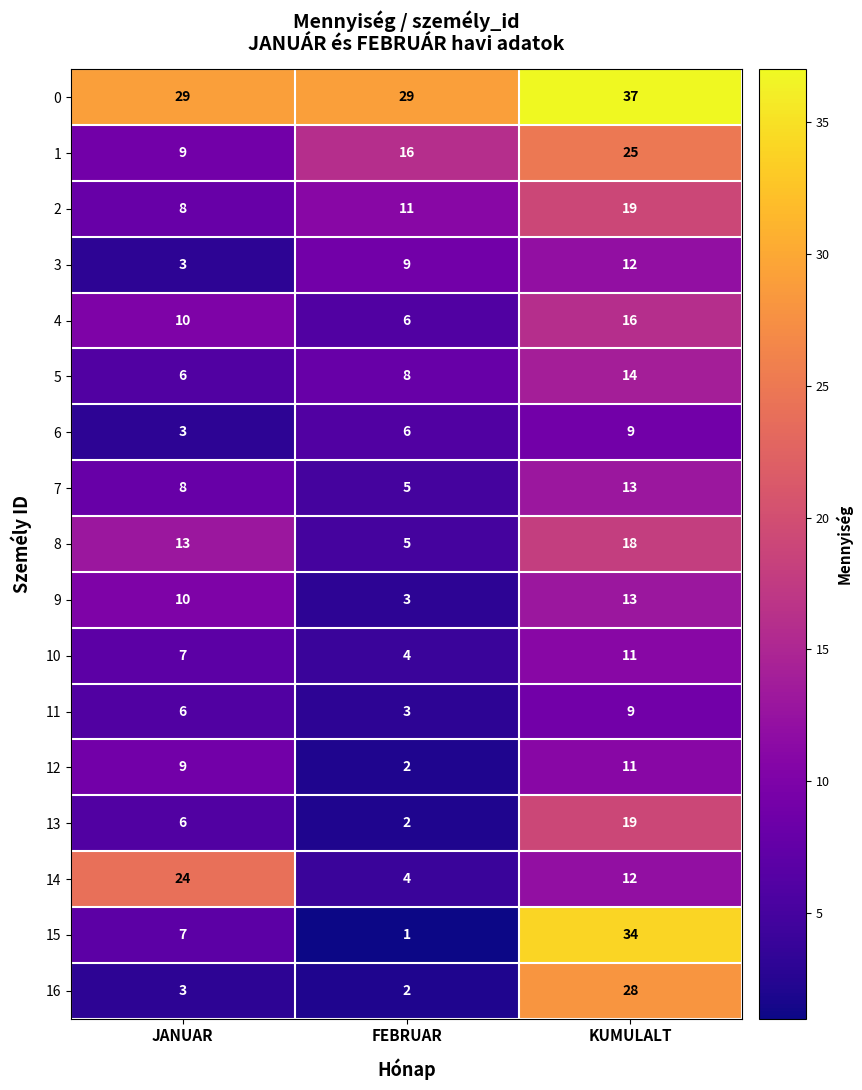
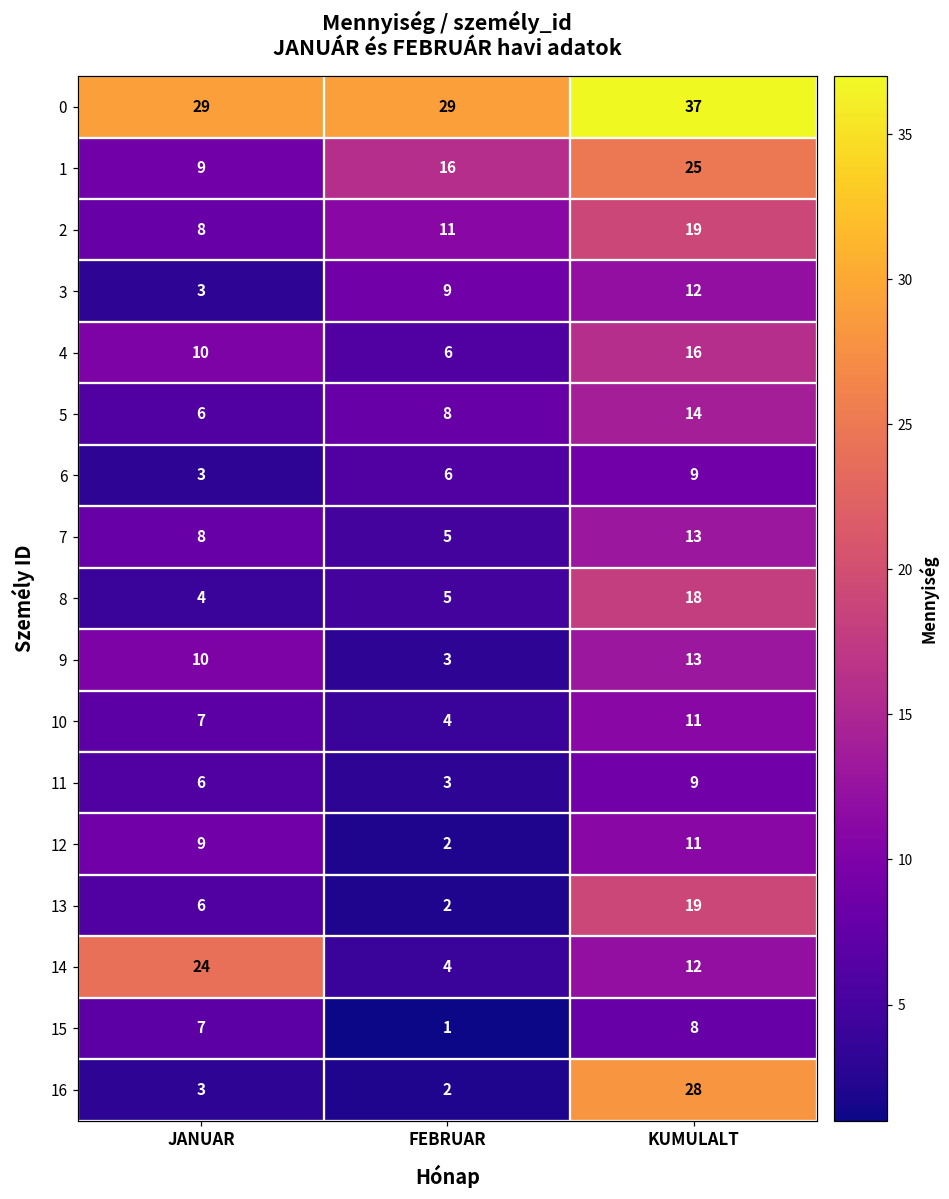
8, JANUAR: 13 -> 4
15, KUMULALT: 34 -> 8
